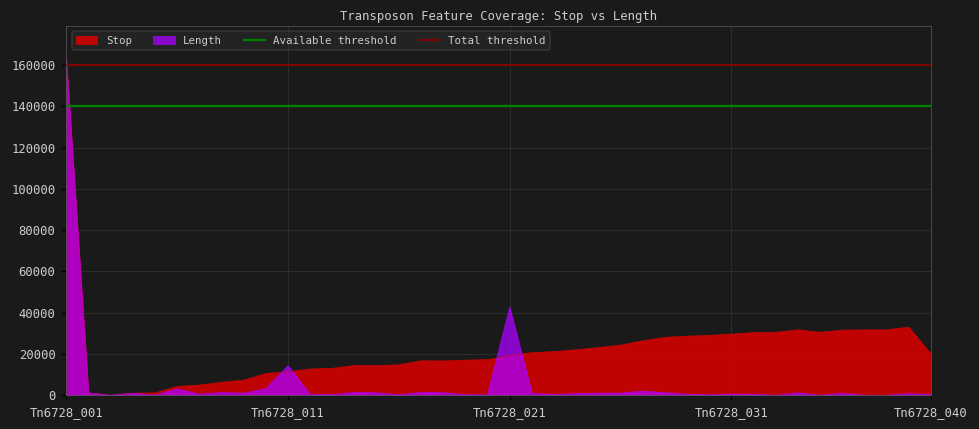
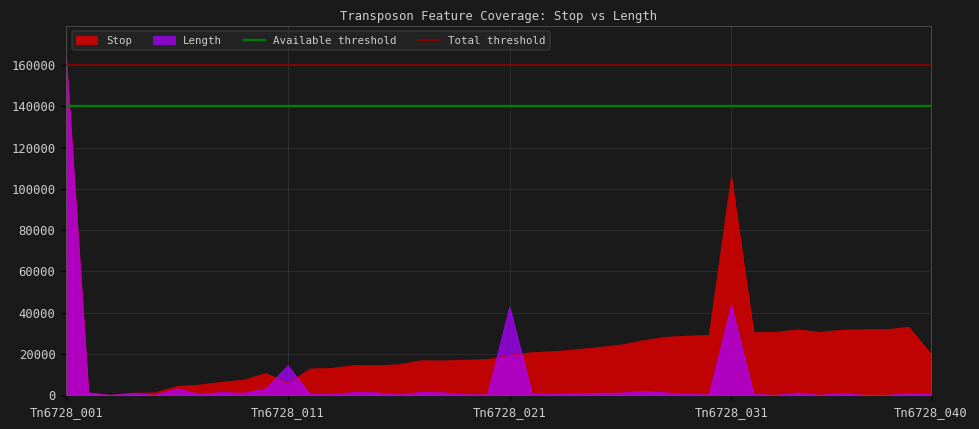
Stop, Tn6728_011: 11000 -> 6000
Stop, Tn6728_031: 30000 -> 106000
Length, Tn6728_031: 1000 -> 44000
